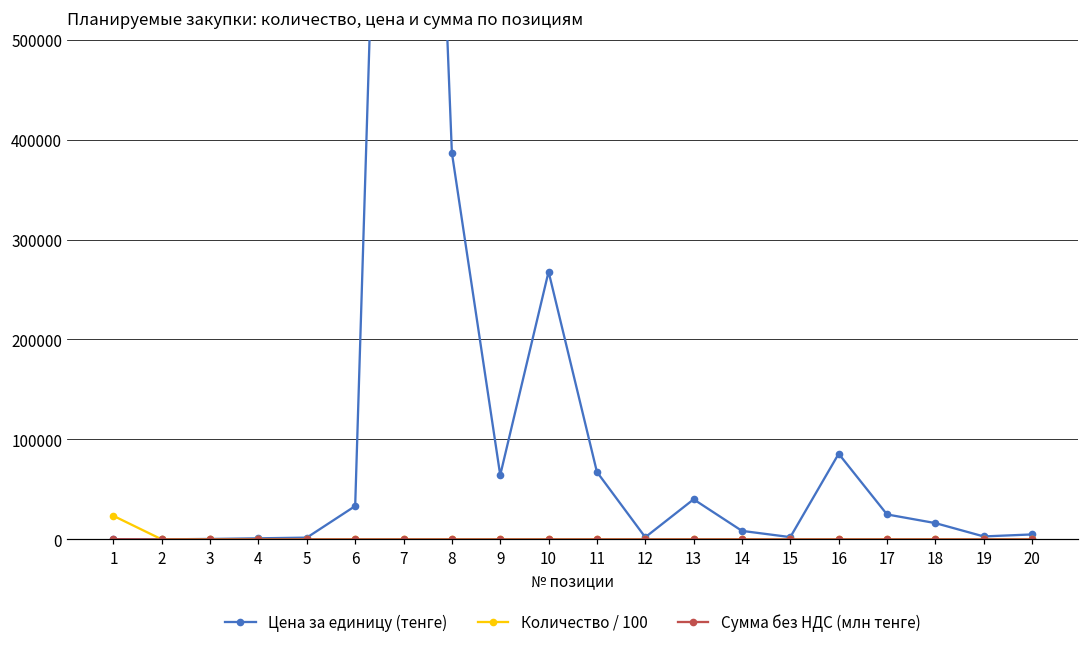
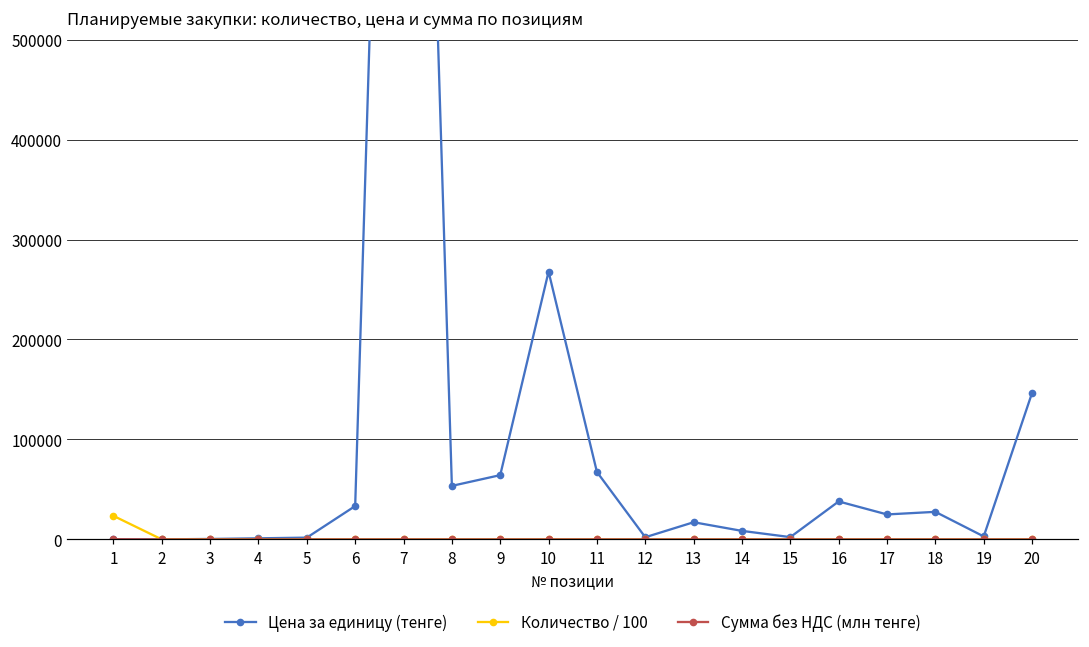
Цена за единицу (тенге), 8: 390000 -> 50000
Цена за единицу (тенге), 13: 40000 -> 20000
Цена за единицу (тенге), 16: 90000 -> 40000
Цена за единицу (тенге), 18: 20000 -> 30000
Цена за единицу (тенге), 20: 10000 -> 150000
